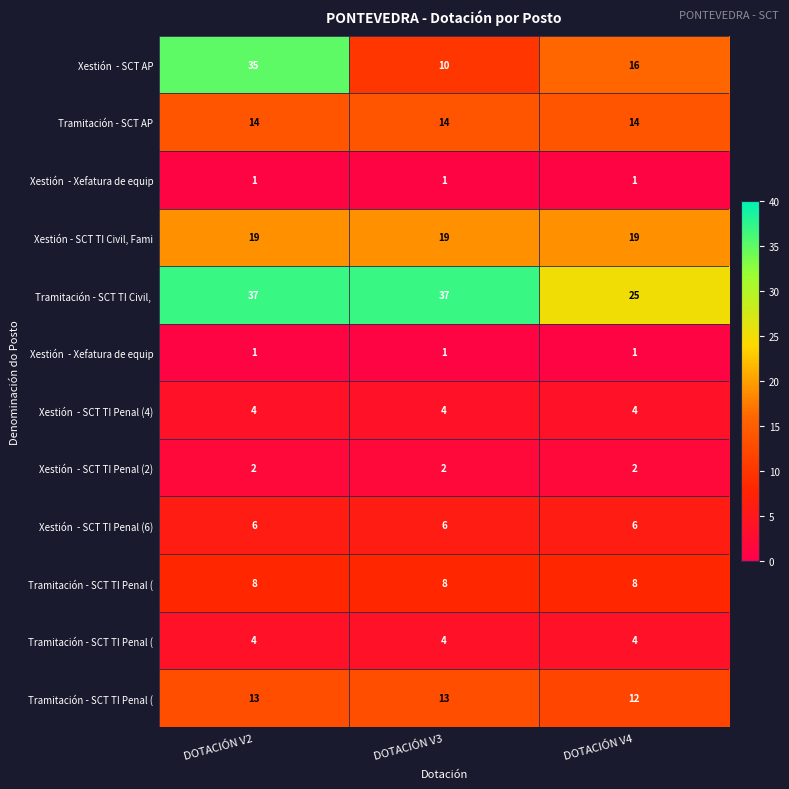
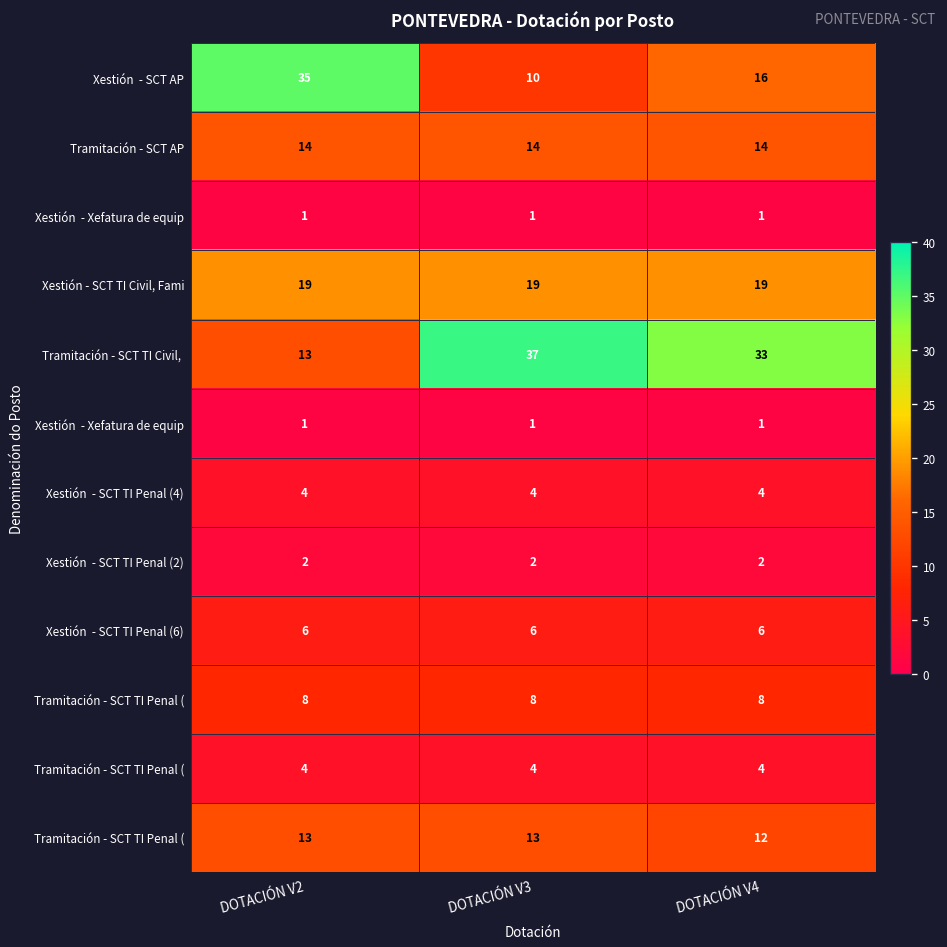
Tramitación - SCT TI Civil,, DOTACIÓN V2: 37 -> 13
Tramitación - SCT TI Civil,, DOTACIÓN V4: 25 -> 33
